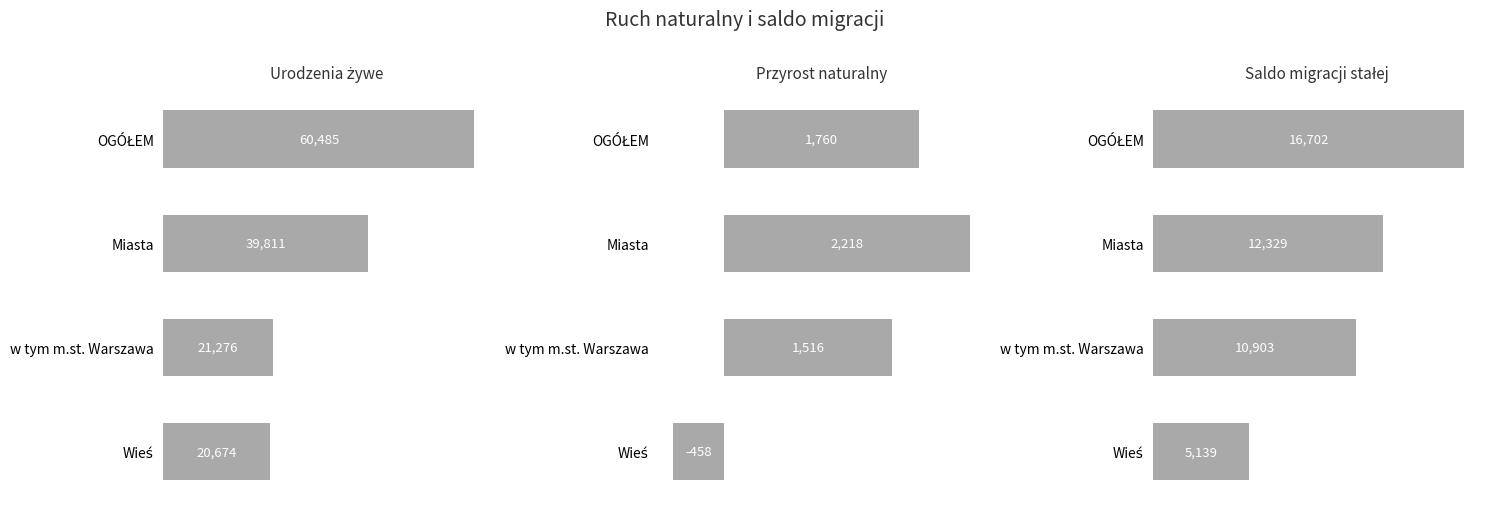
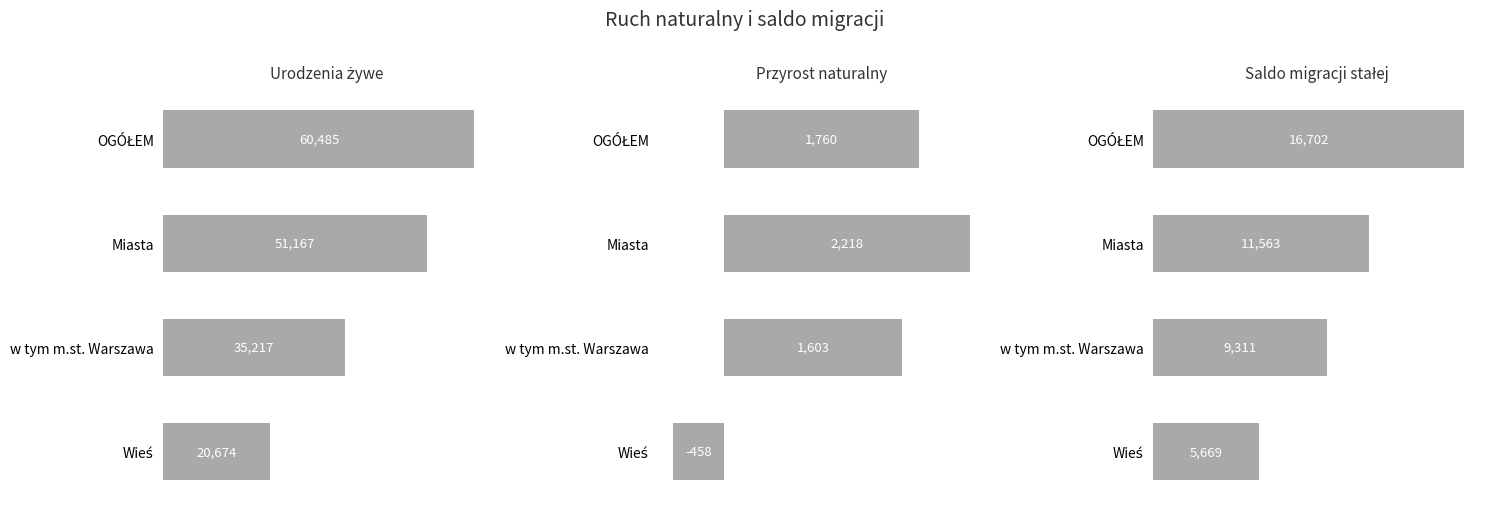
Urodzenia żywe, Miasta: 39,811 -> 51,167
Urodzenia żywe, w tym m.st. Warszawa: 21,276 -> 35,217
Przyrost naturalny, w tym m.st. Warszawa: 1,516 -> 1,603
Saldo migracji stałej, Miasta: 12,329 -> 11,563
Saldo migracji stałej, w tym m.st. Warszawa: 10,903 -> 9,311
Saldo migracji stałej, Wieś: 5,139 -> 5,669
